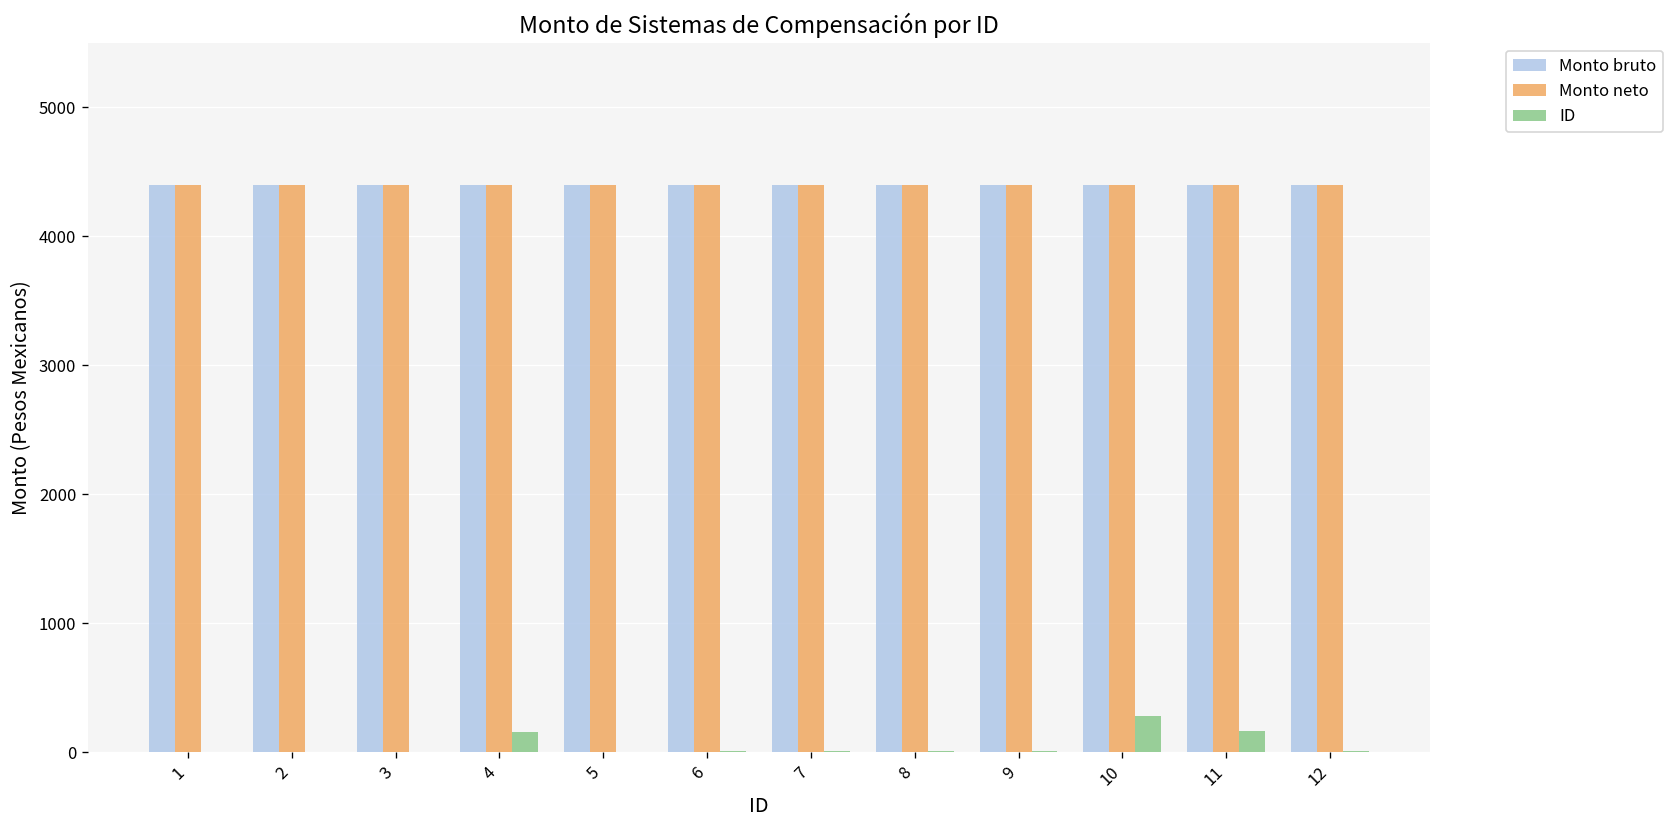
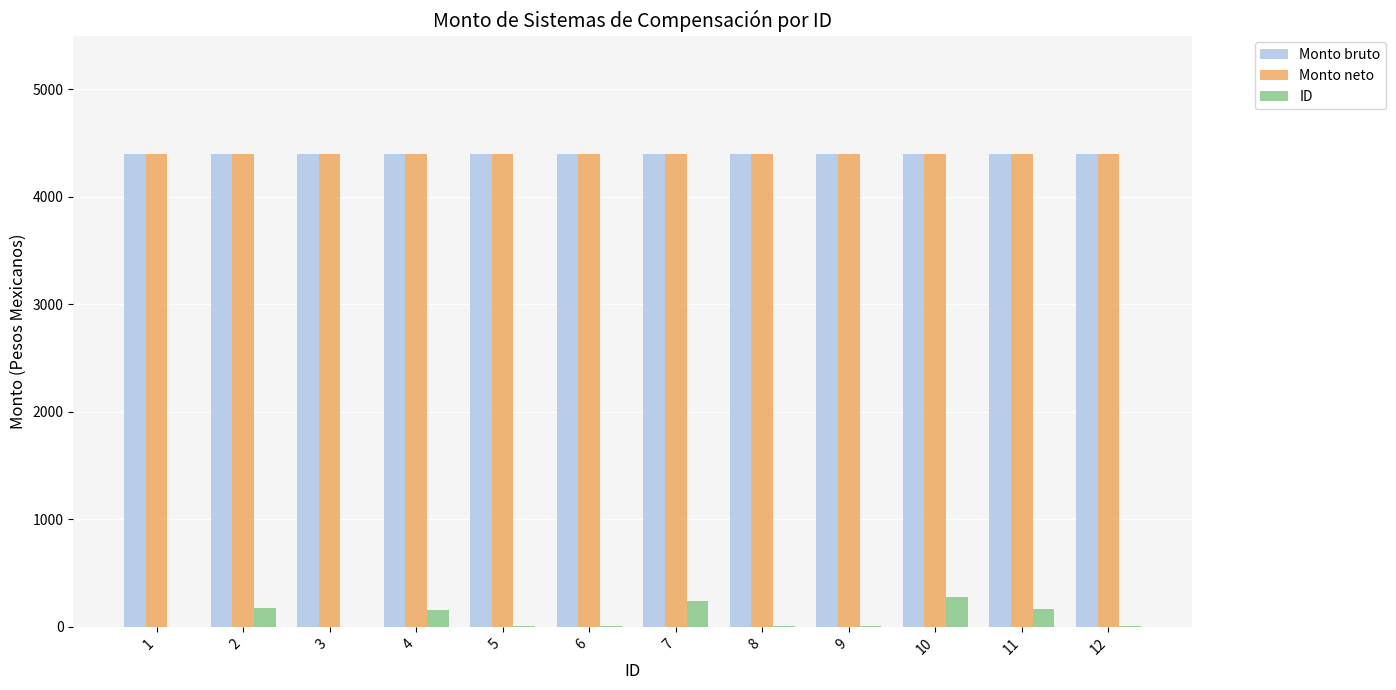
ID, 2: 0 -> 180
ID, 7: 10 -> 250
